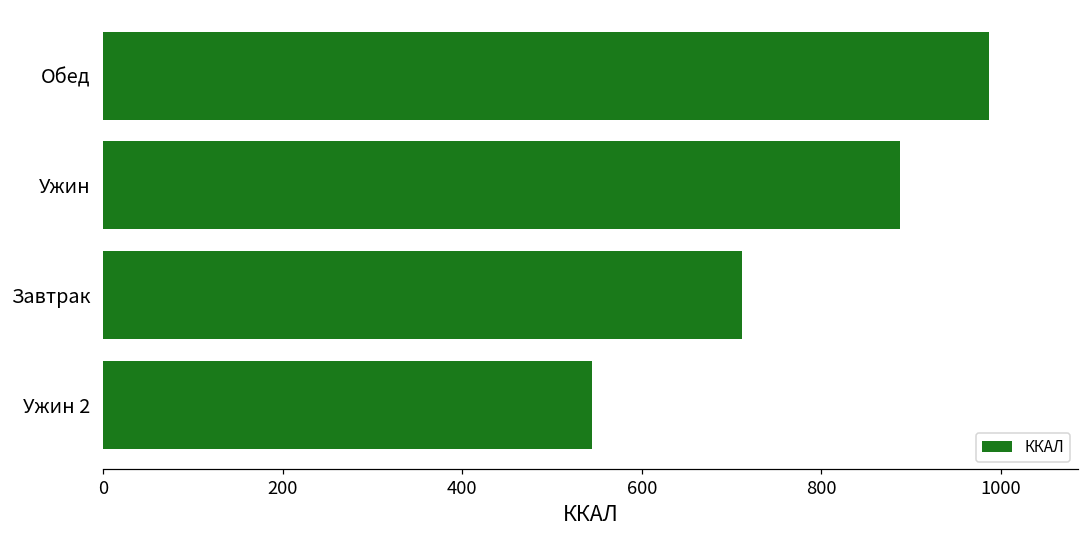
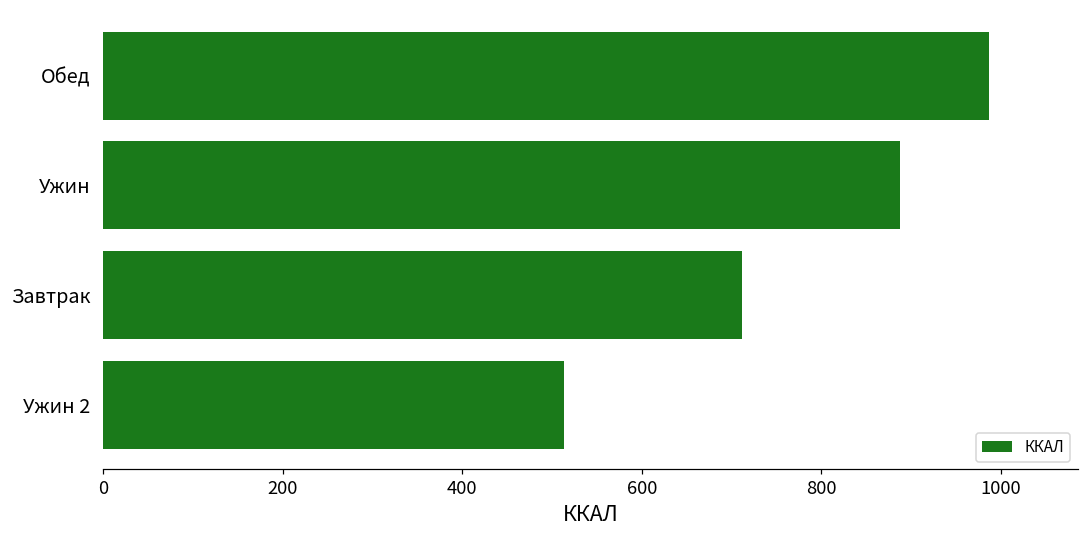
Ужин 2: 550 -> 510
